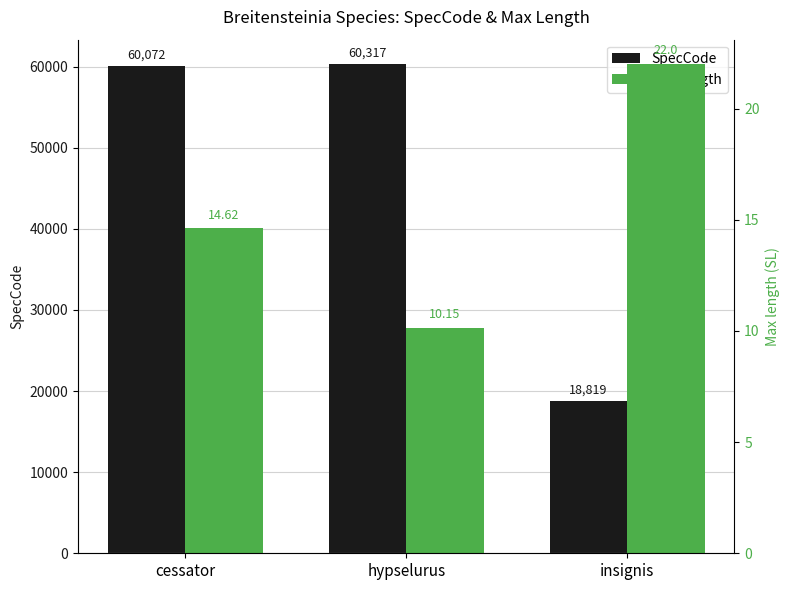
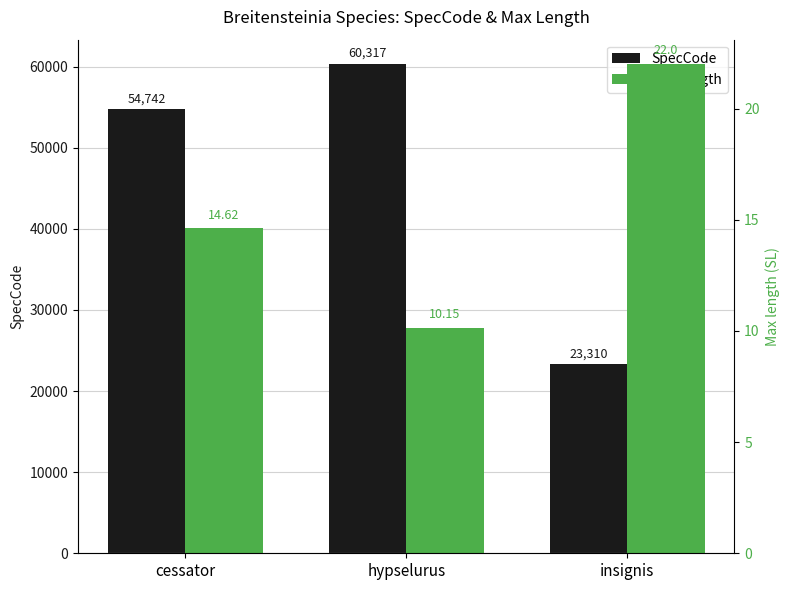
SpecCode, cessator: 60,072 -> 54,742
SpecCode, insignis: 18,819 -> 23,310
